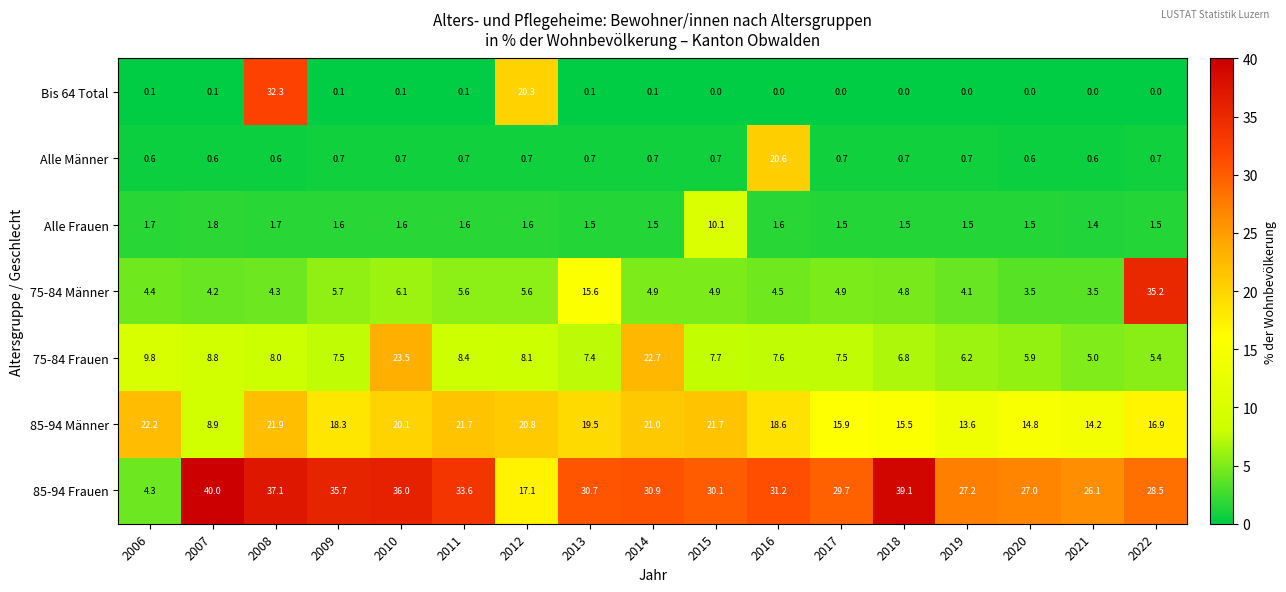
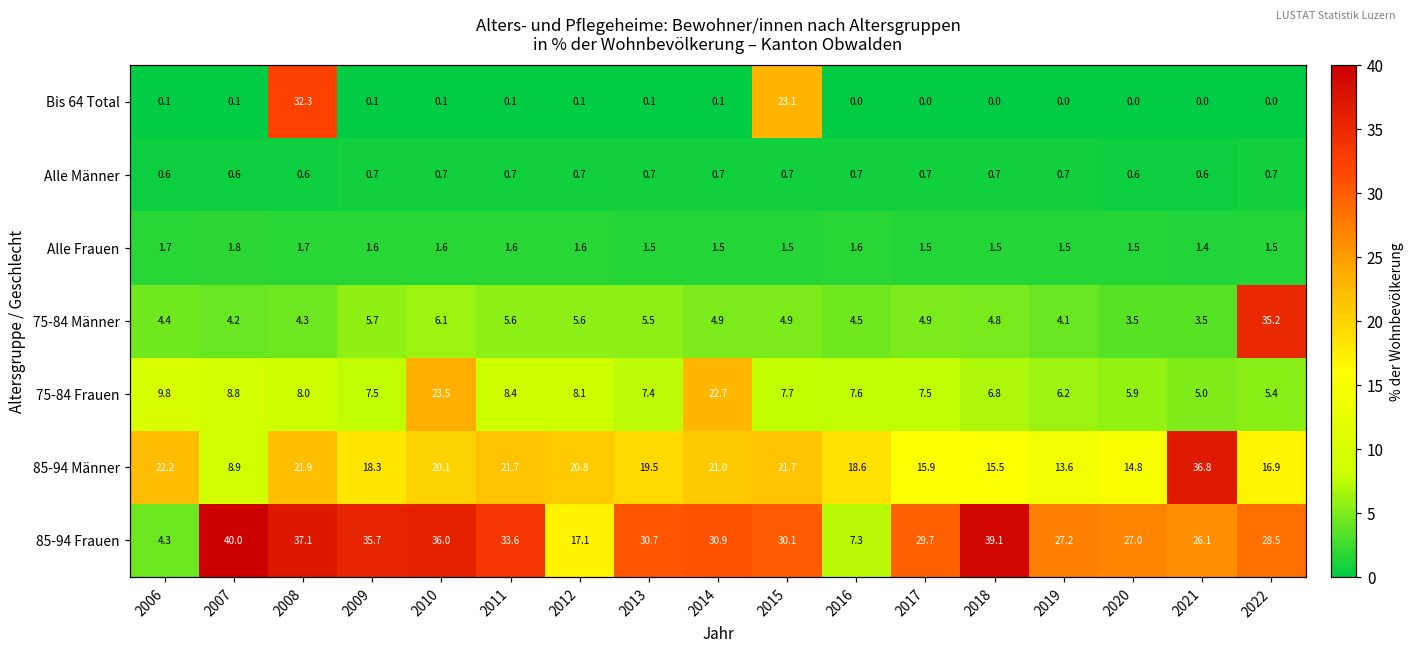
Bis 64 Total, 2012: 20.3 -> 0.1
Bis 64 Total, 2015: 0.0 -> 23.1
Alle Männer, 2016: 20.6 -> 0.7
Alle Frauen, 2015: 10.1 -> 1.5
75-84 Männer, 2013: 15.6 -> 5.5
85-94 Männer, 2021: 14.2 -> 36.8
85-94 Frauen, 2016: 31.2 -> 7.3
